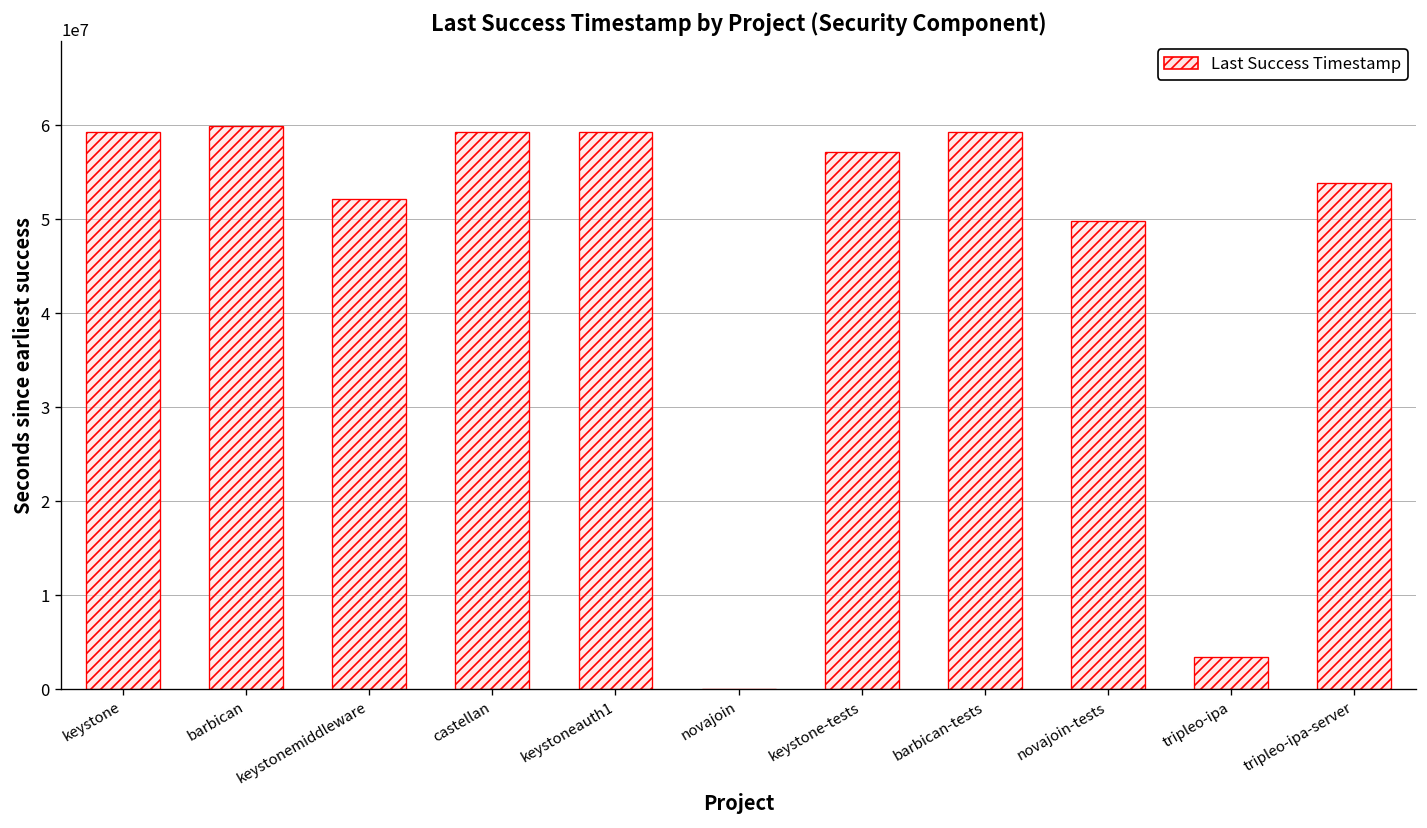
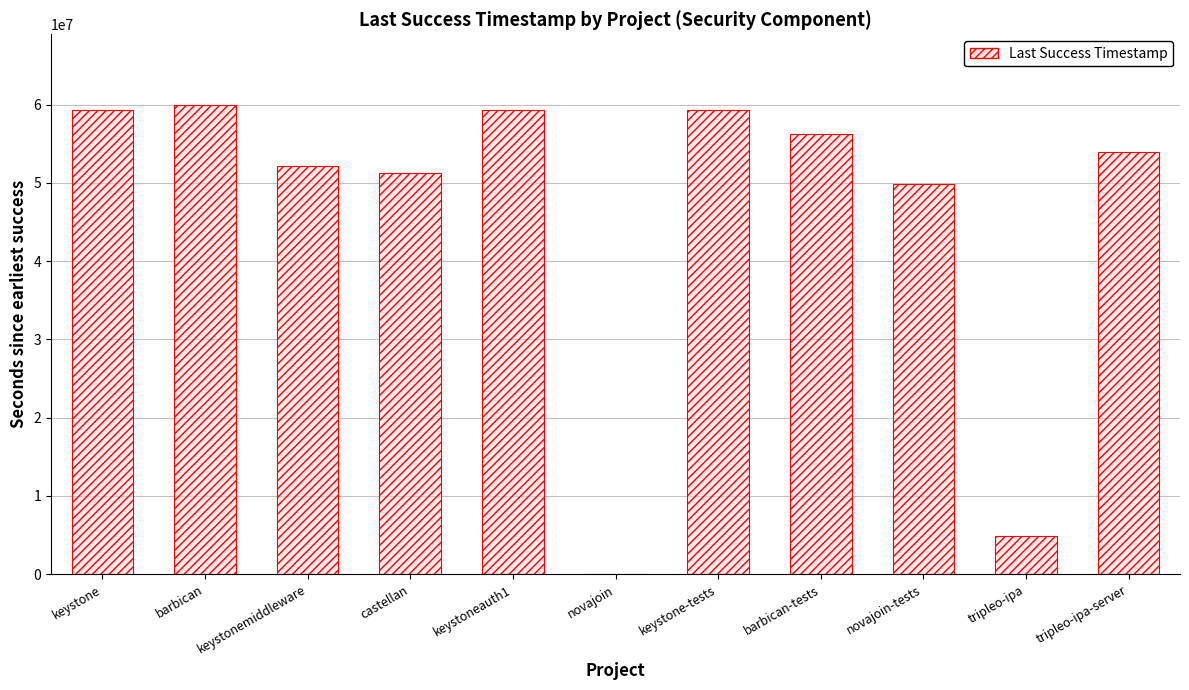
castellan: 59000000 -> 51000000
keystone-tests: 57000000 -> 59000000
barbican-tests: 59000000 -> 56000000
tripleo-ipa: 3000000 -> 5000000
